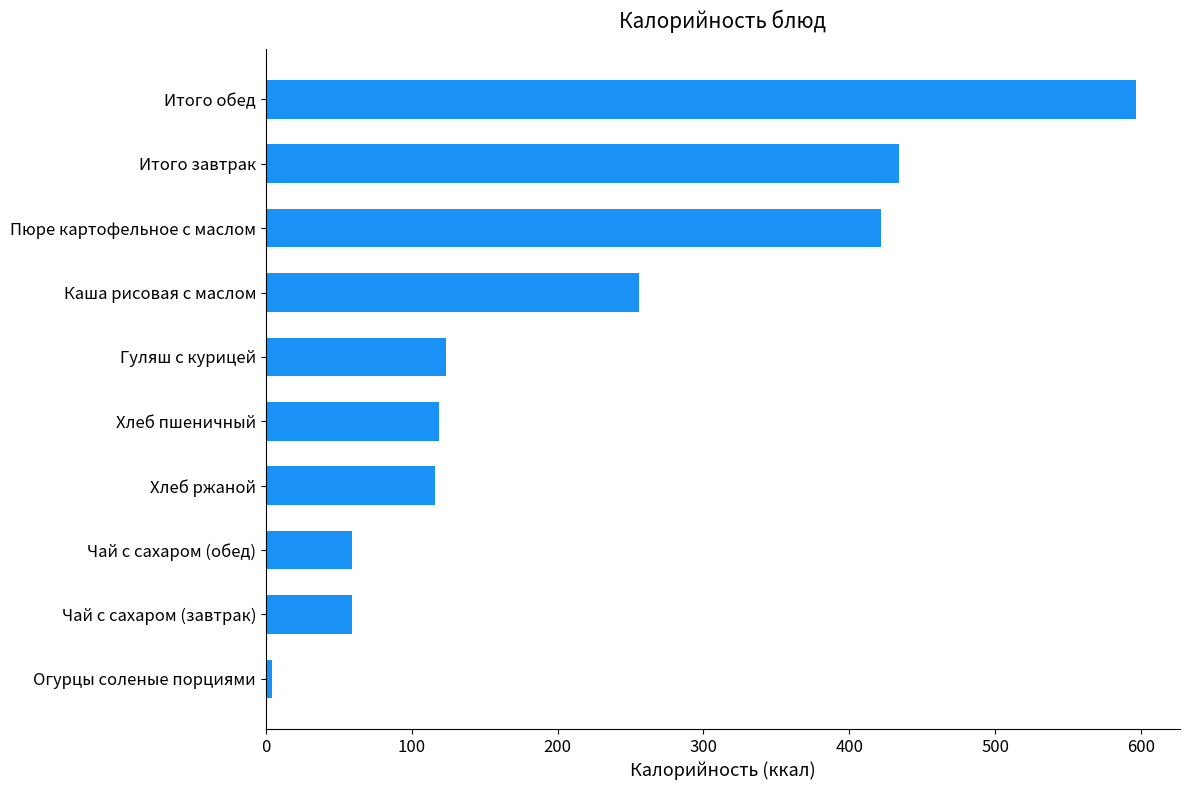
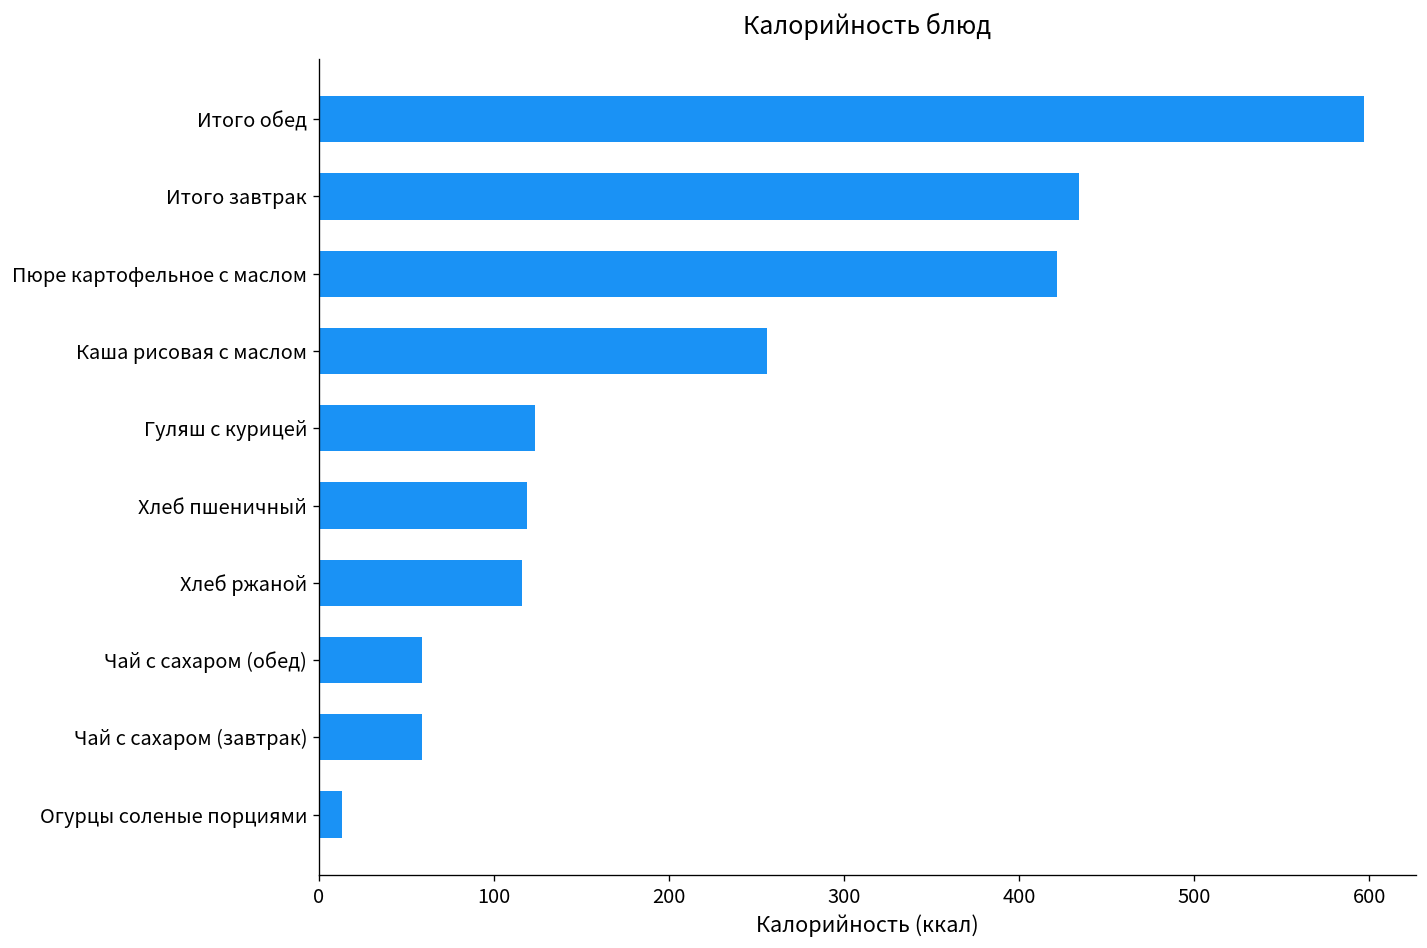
Огурцы соленые порциями: 4 -> 13
